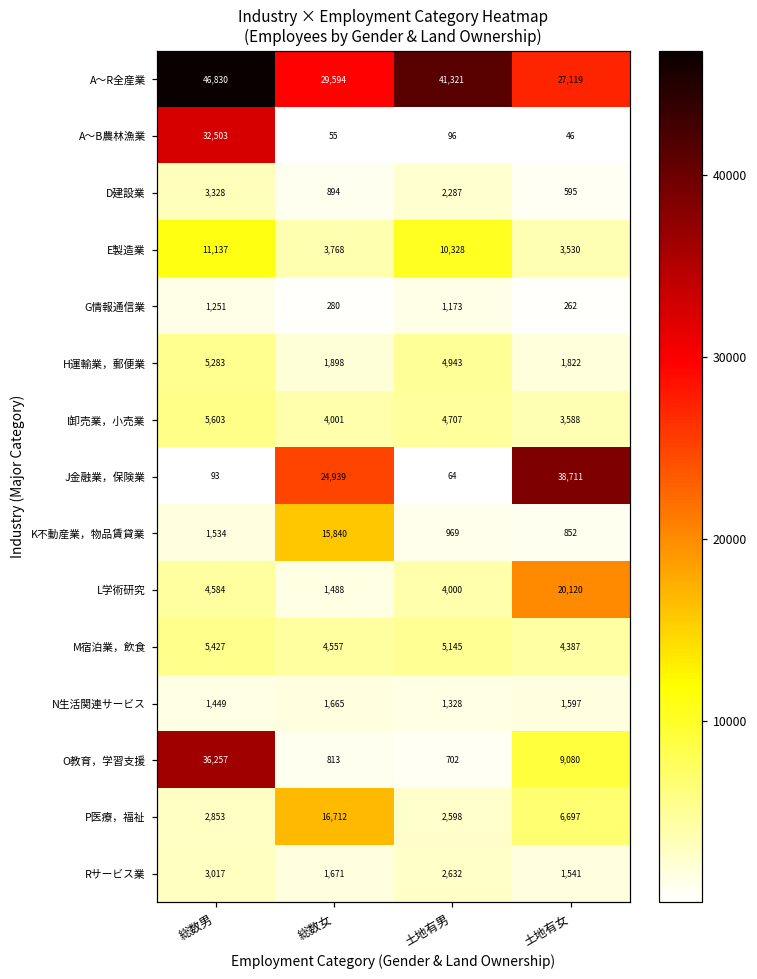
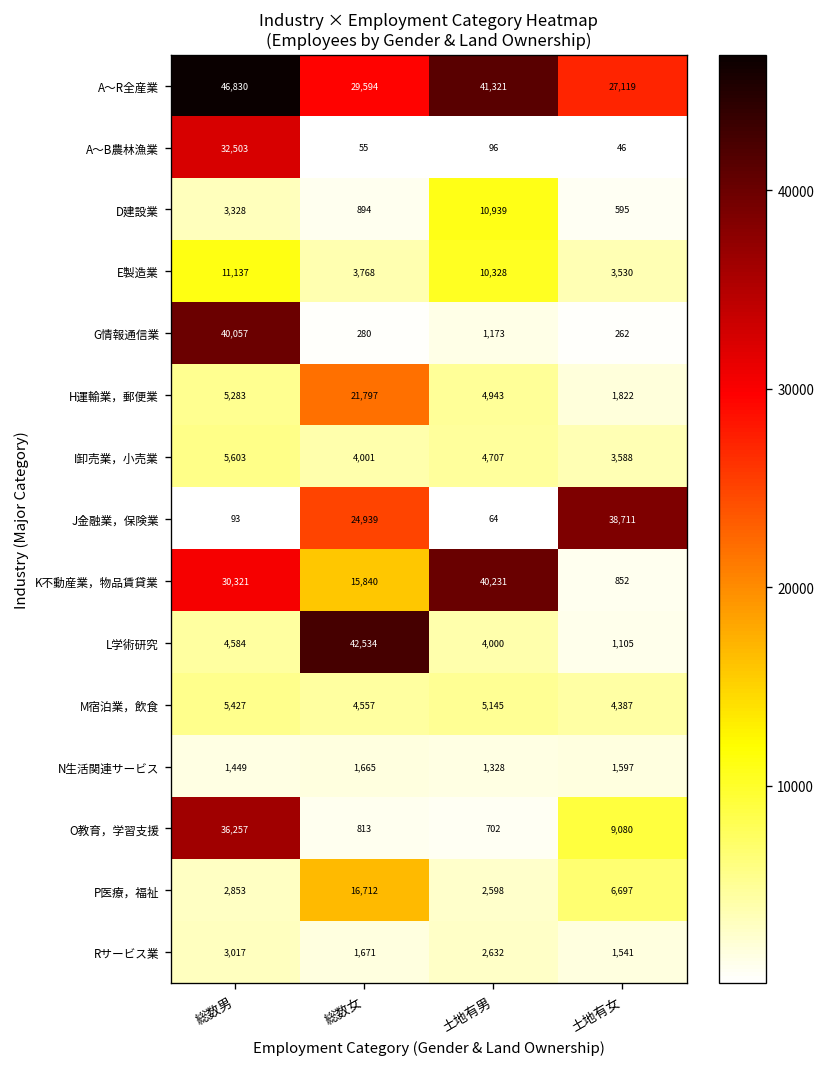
D建設業, 土地有男: 2,287 -> 10,939
G情報通信業, 総数男: 1,251 -> 40,057
H運輸業，郵便業, 総数女: 1,898 -> 21,797
K不動産業，物品賃貸業, 総数男: 1,534 -> 30,321
K不動産業，物品賃貸業, 土地有男: 969 -> 40,231
L学術研究, 総数女: 1,488 -> 42,534
L学術研究, 土地有女: 20,120 -> 1,105
